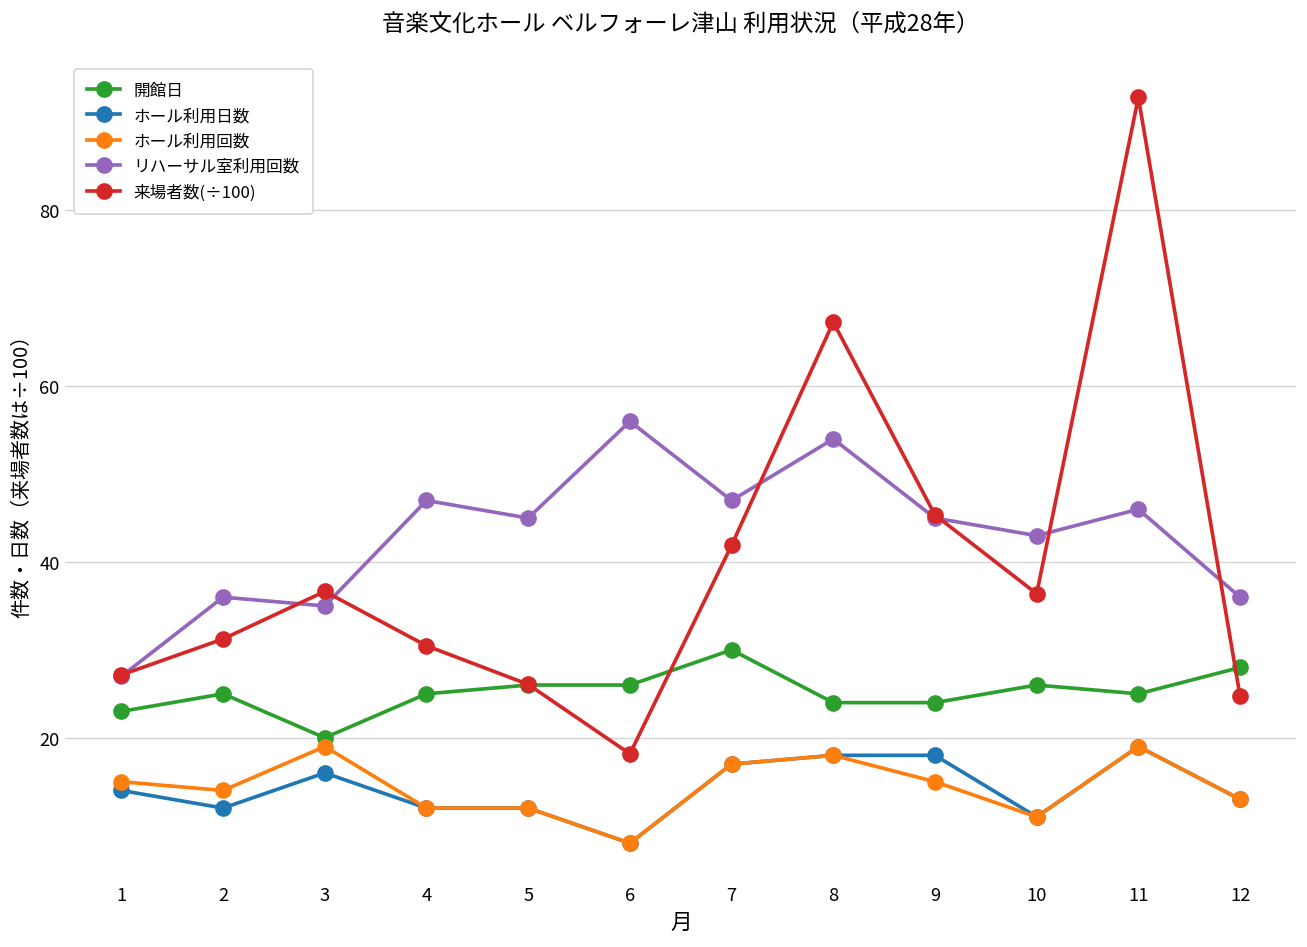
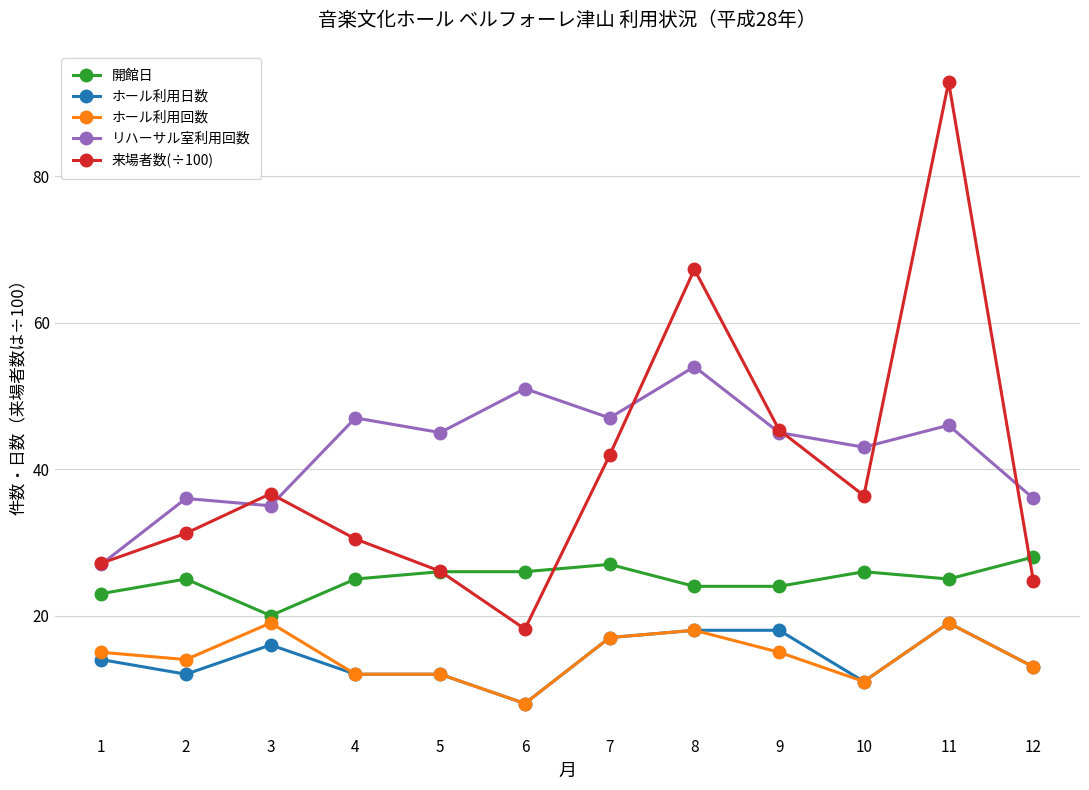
リハーサル室利用回数, 6: 56 -> 51
開館日, 7: 30 -> 27
